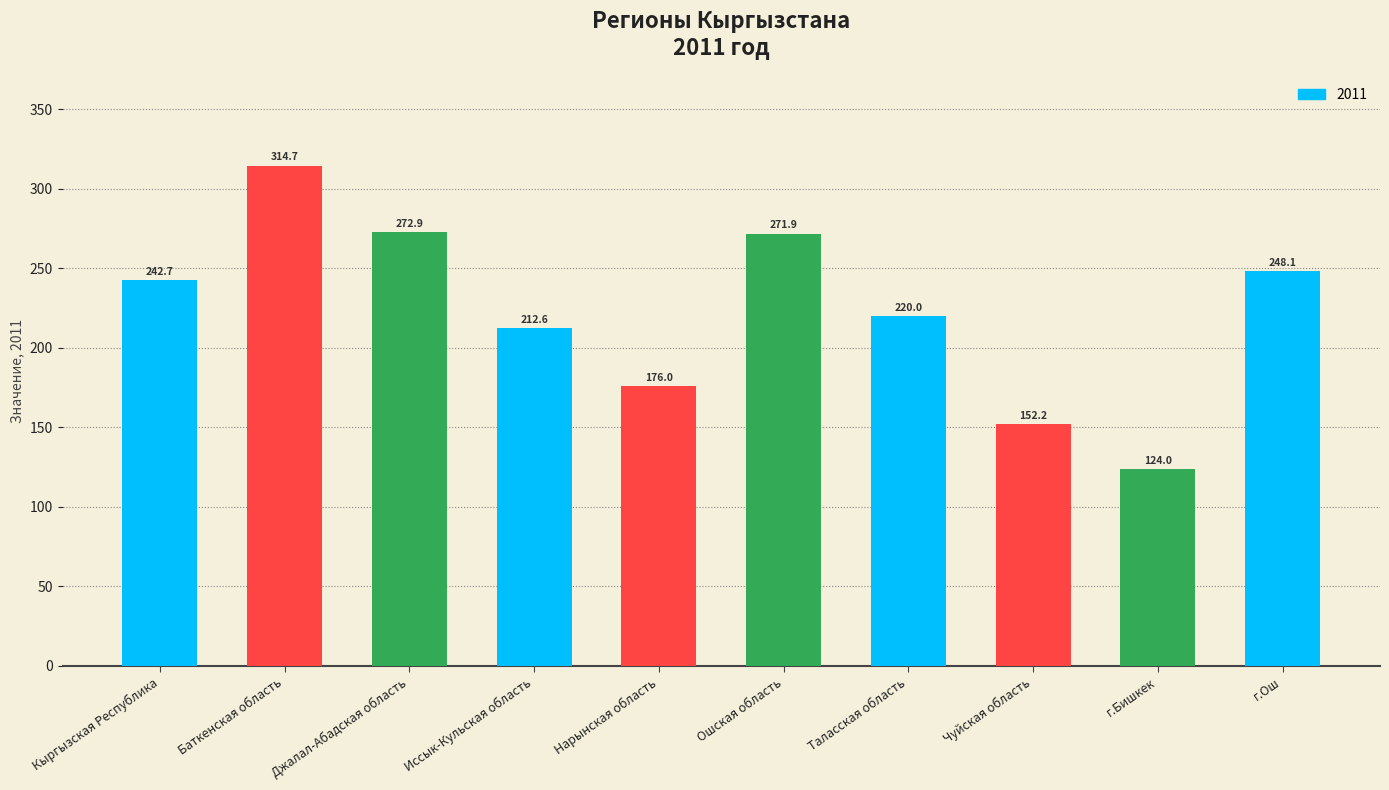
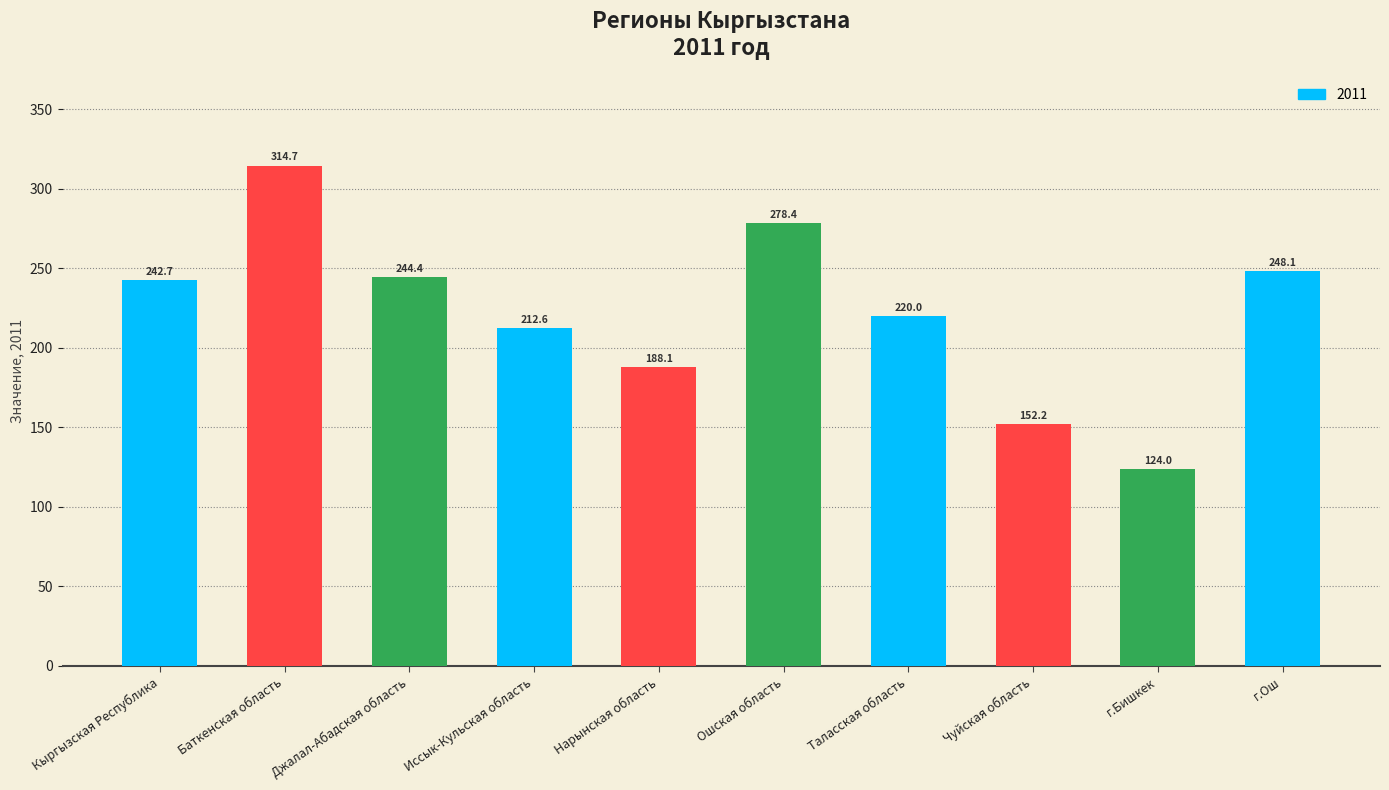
Джалал-Абадская область: 272.9 -> 244.4
Нарынская область: 176.0 -> 188.1
Ошская область: 271.9 -> 278.4
